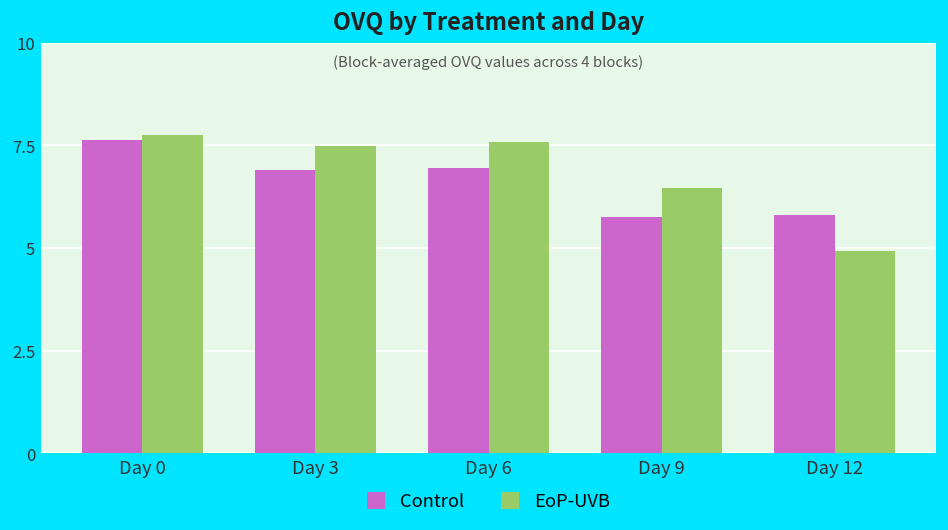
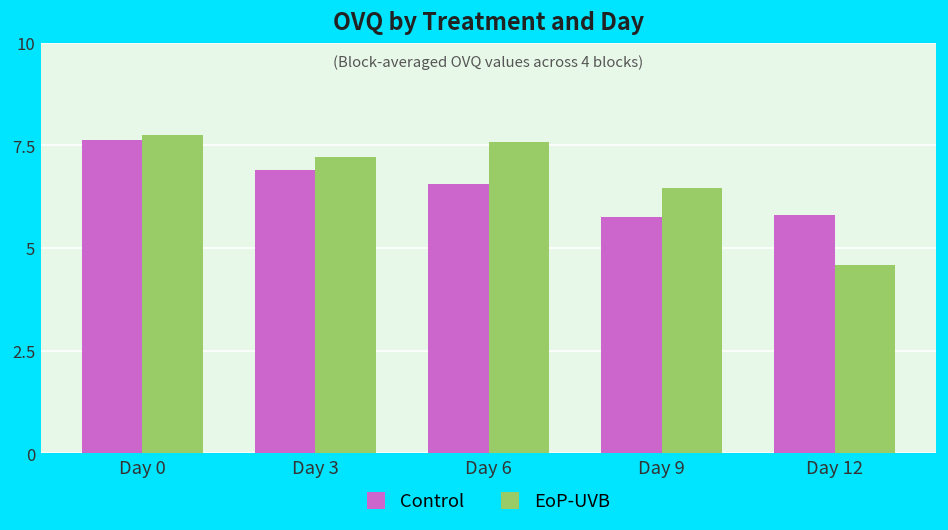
EoP-UVB, Day 3: 7.5 -> 7.2
Control, Day 6: 6.9 -> 6.6
EoP-UVB, Day 12: 4.9 -> 4.6
